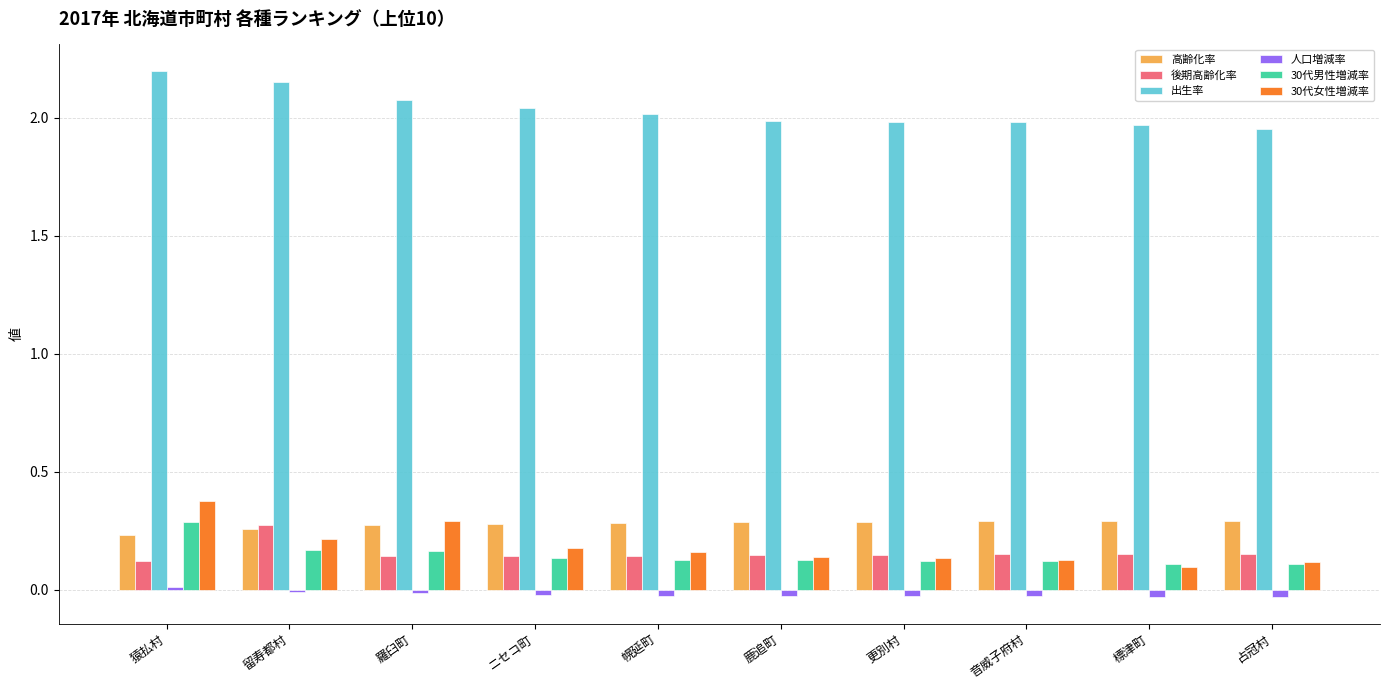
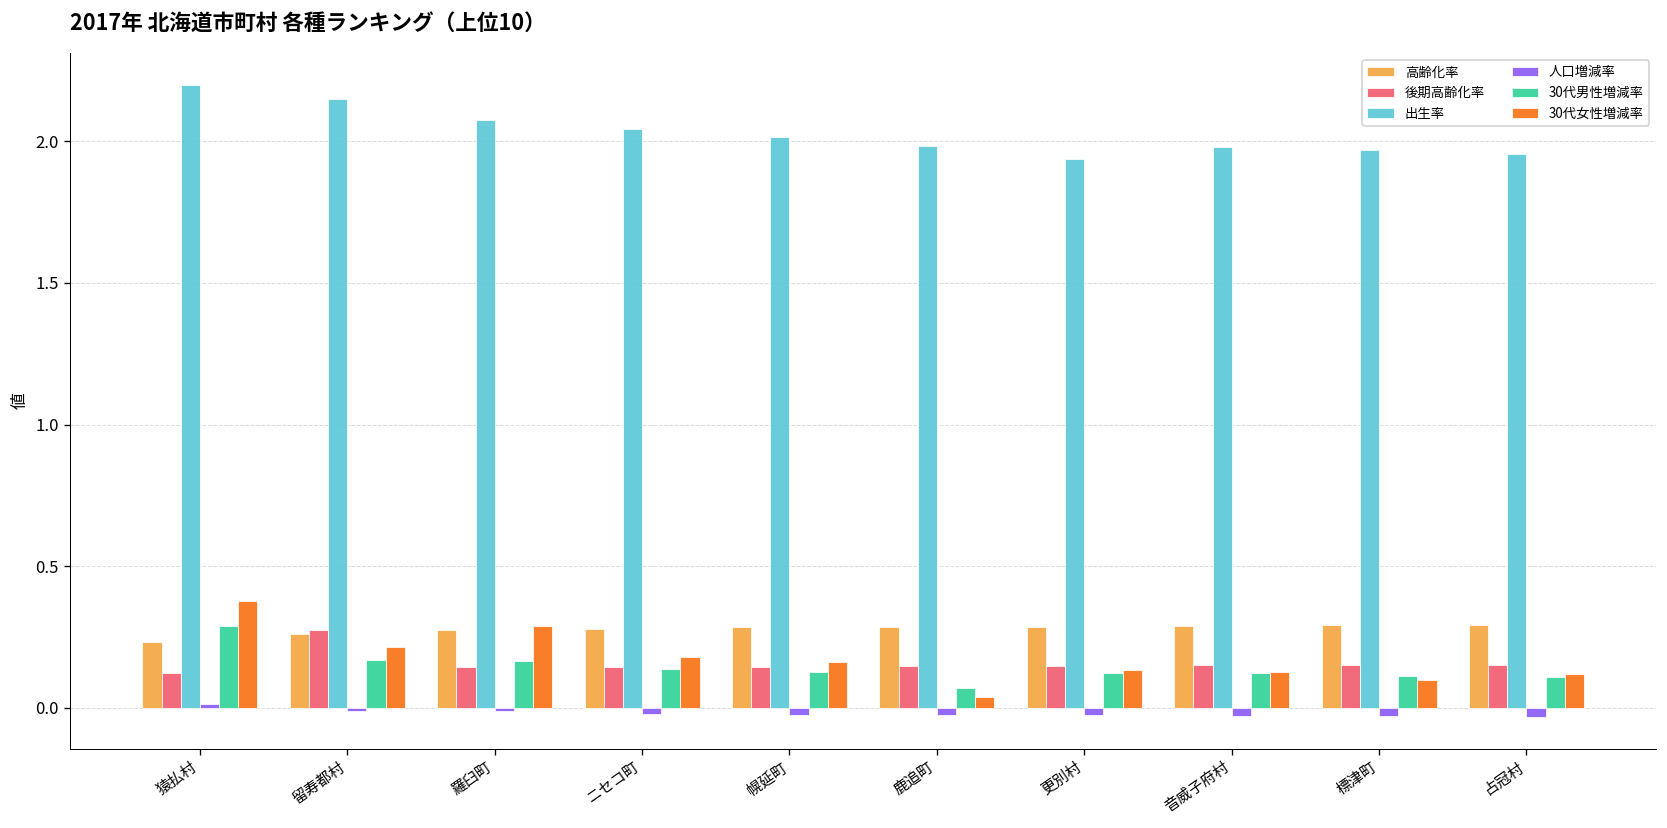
30代男性増減率, 鹿追町: 0.13 -> 0.07
30代女性増減率, 鹿追町: 0.14 -> 0.04
出生率, 更別村: 1.98 -> 1.94
